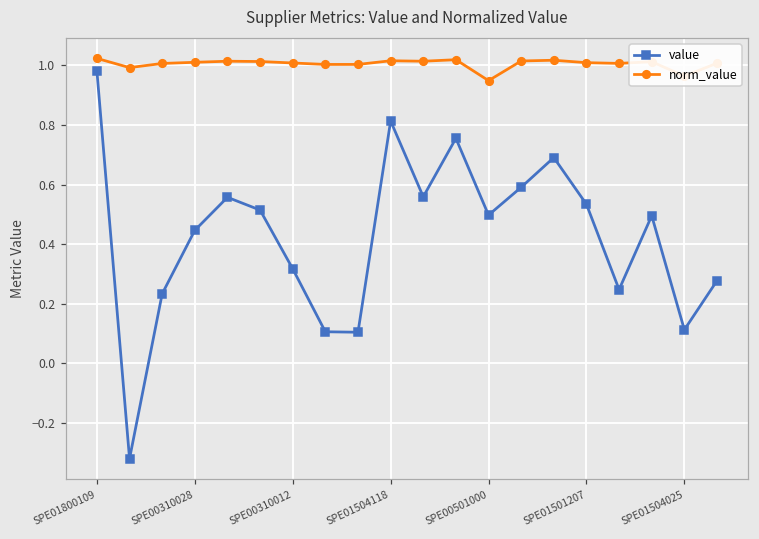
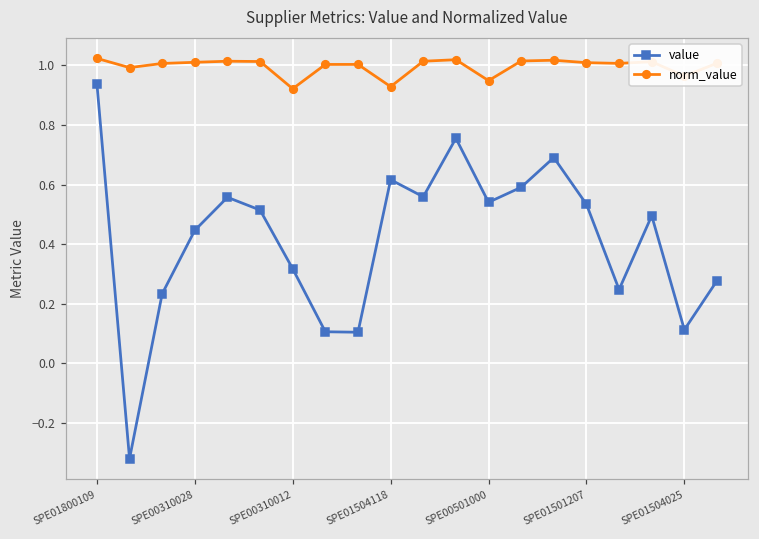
value, SPE01800109: 0.98 -> 0.94
norm_value, SPE00310012: 1.01 -> 0.92
value, SPE01504118: 0.81 -> 0.62
norm_value, SPE01504118: 1.02 -> 0.93
value, SPE00501000: 0.50 -> 0.54
